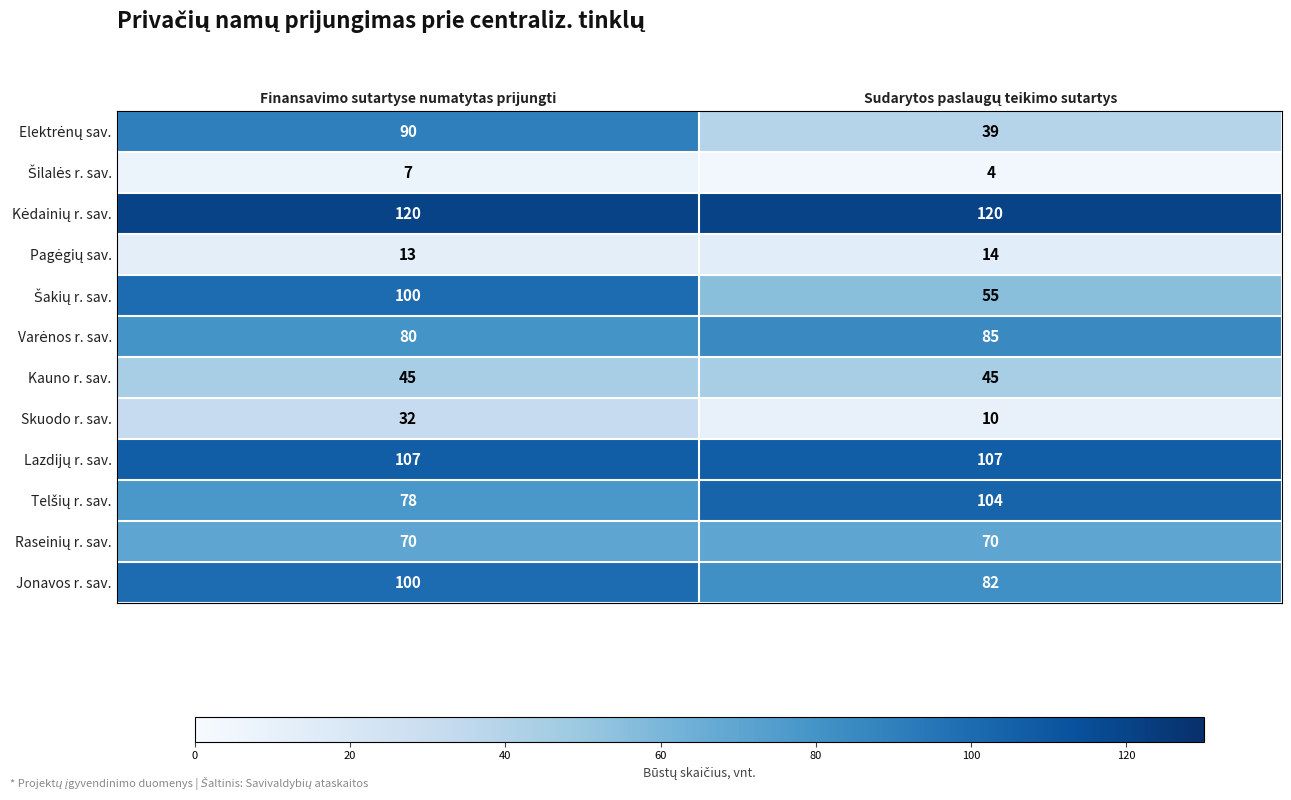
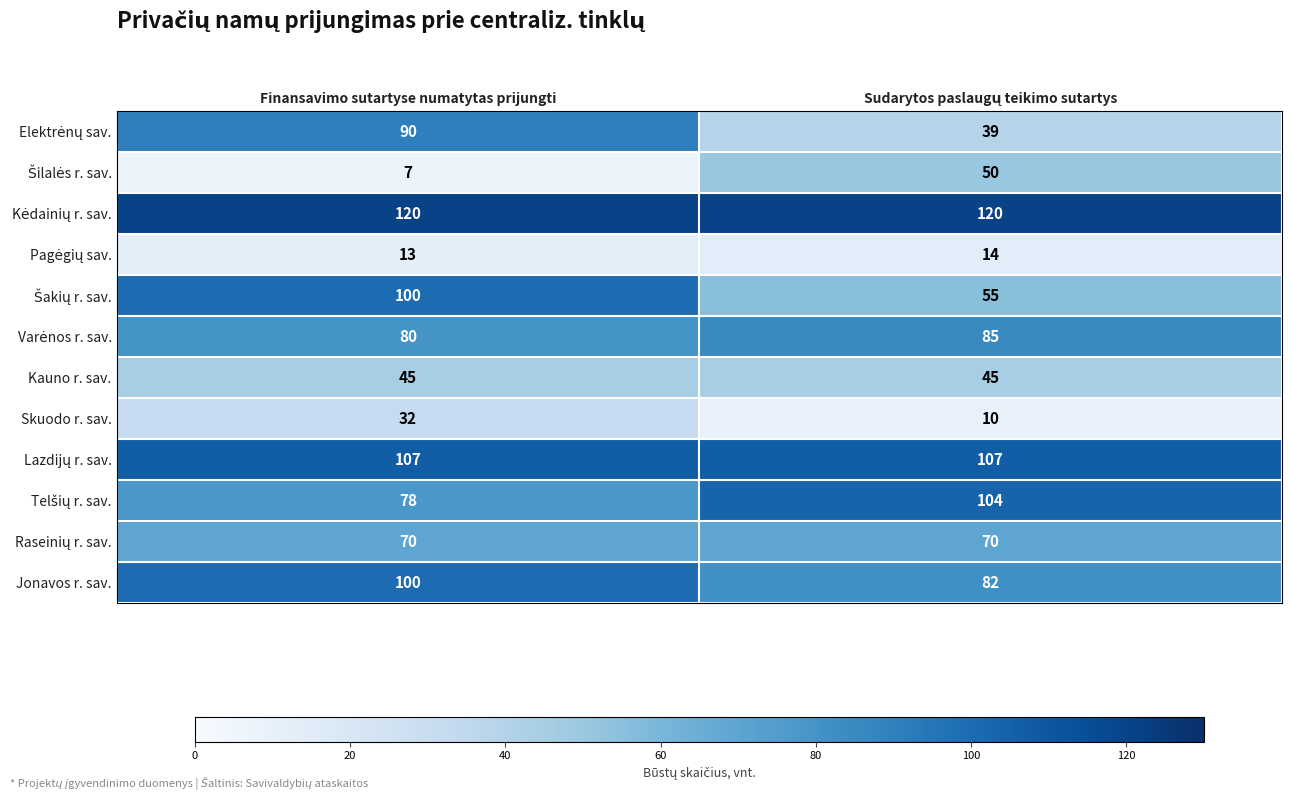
Šilalės r. sav., Sudarytos paslaugų teikimo sutartys: 4 -> 50
